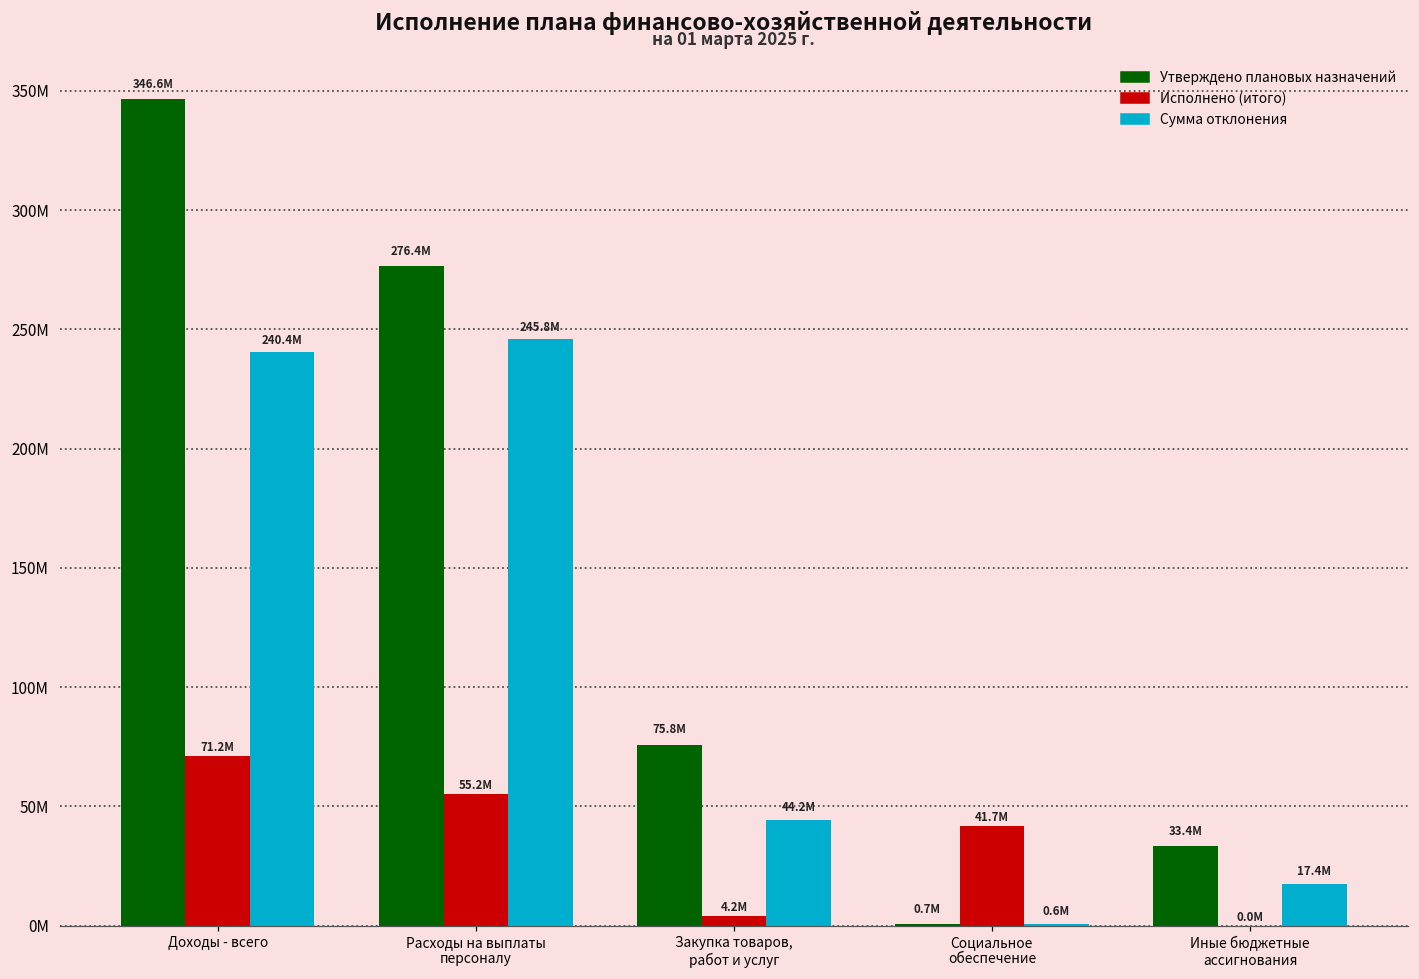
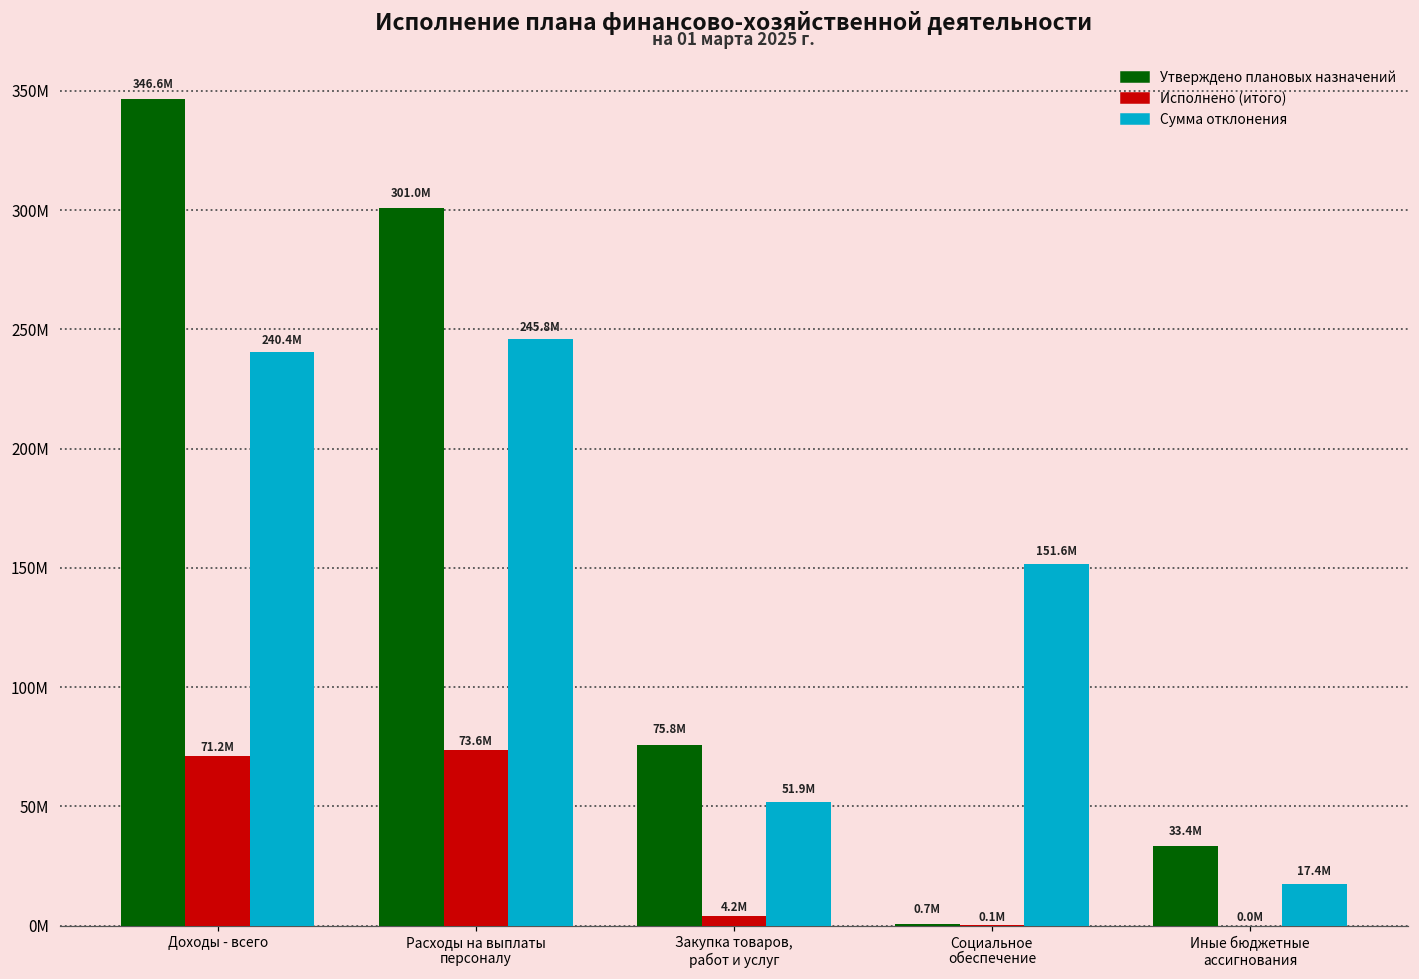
Утверждено плановых назначений, Расходы на выплаты персоналу: 276.4M -> 301.0M
Исполнено (итого), Расходы на выплаты персоналу: 55.2M -> 73.6M
Сумма отклонения, Закупка товаров, работ и услуг: 44.2M -> 51.9M
Исполнено (итого), Социальное обеспечение: 41.7M -> 0.1M
Сумма отклонения, Социальное обеспечение: 0.6M -> 151.6M
